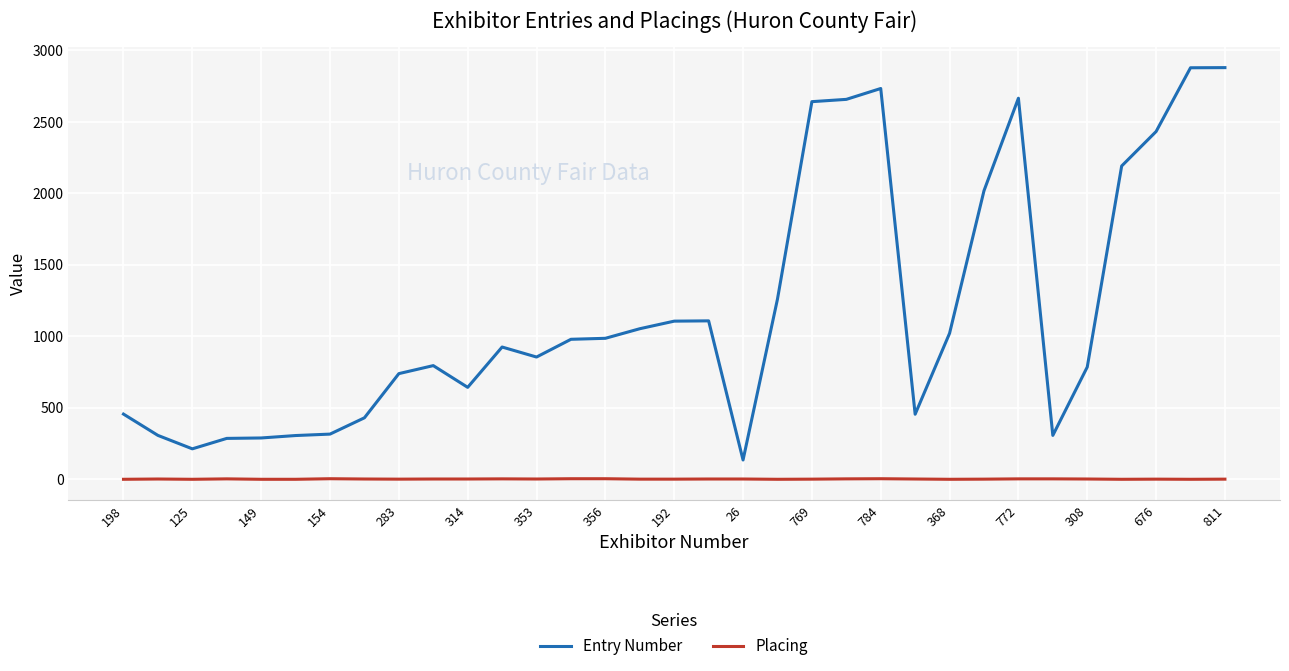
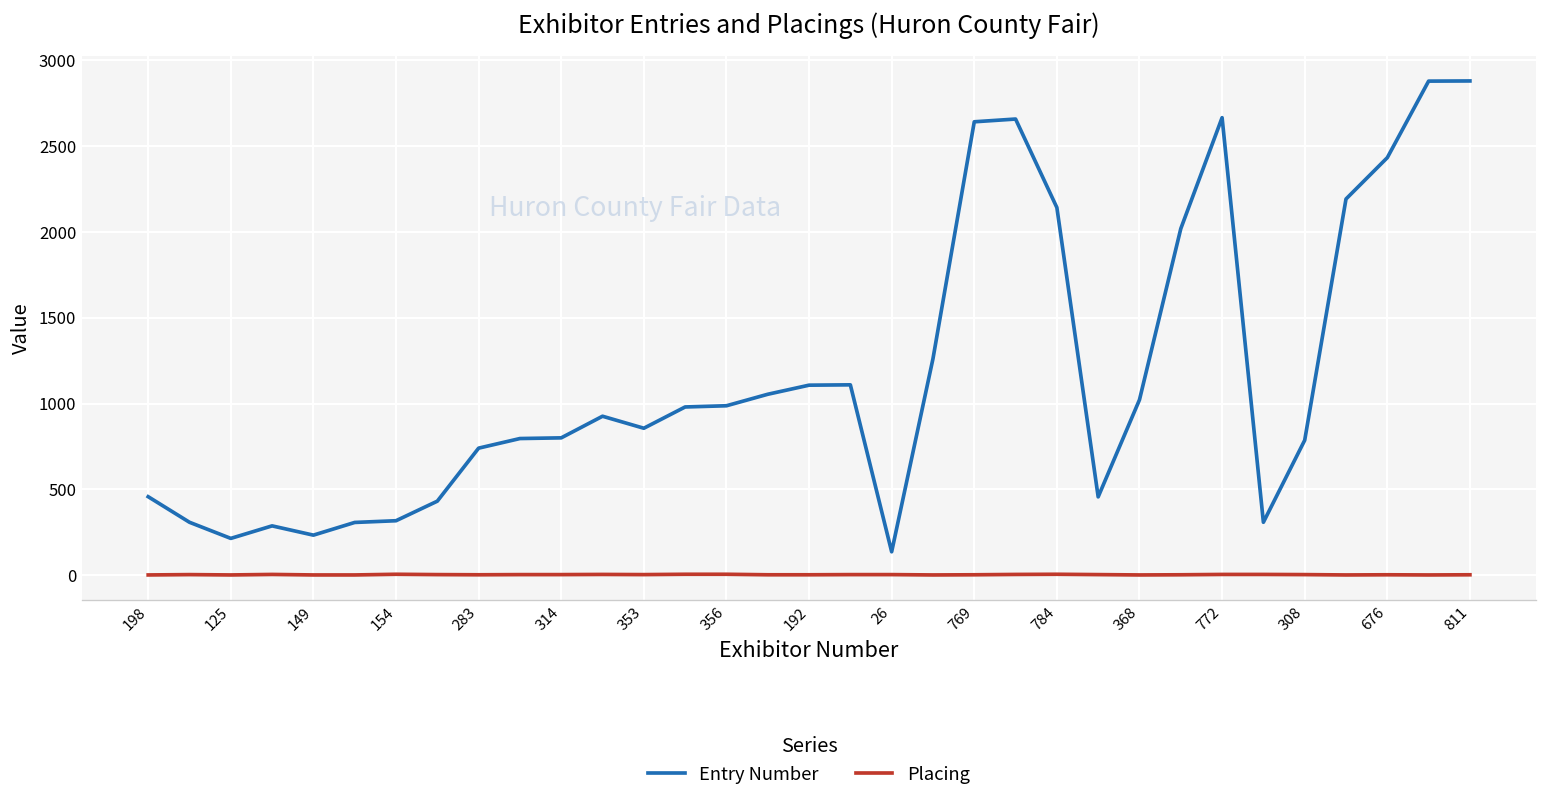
Entry Number, 149: 290 -> 230
Entry Number, 314: 640 -> 800
Entry Number, 784: 2730 -> 2140
